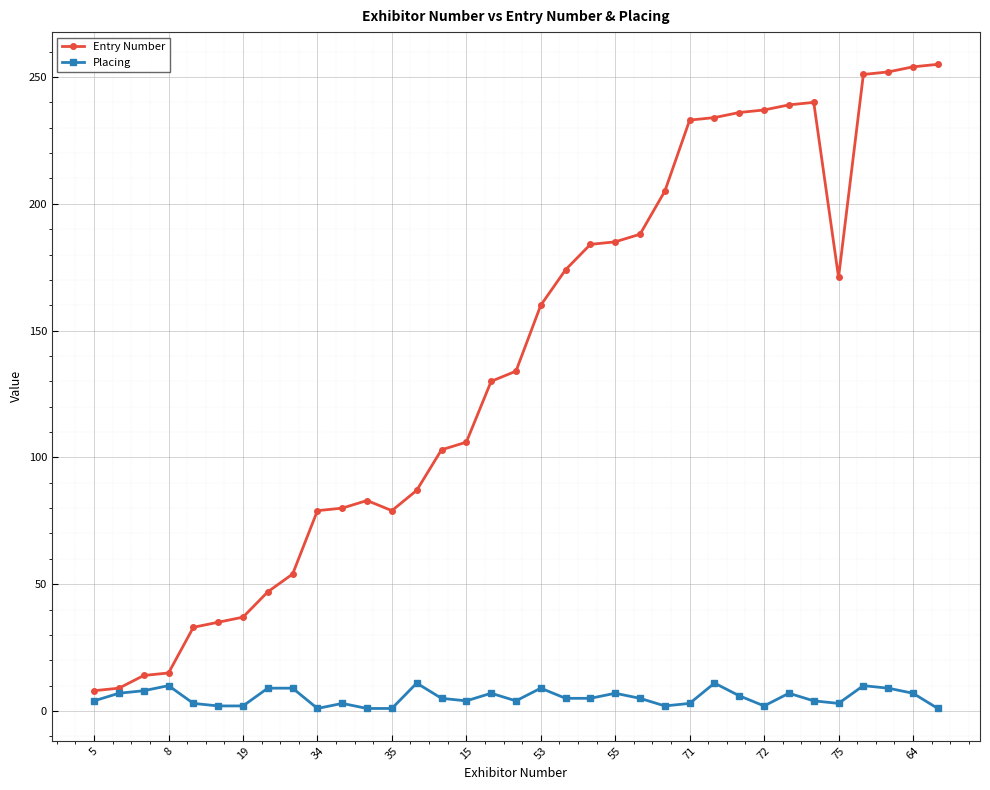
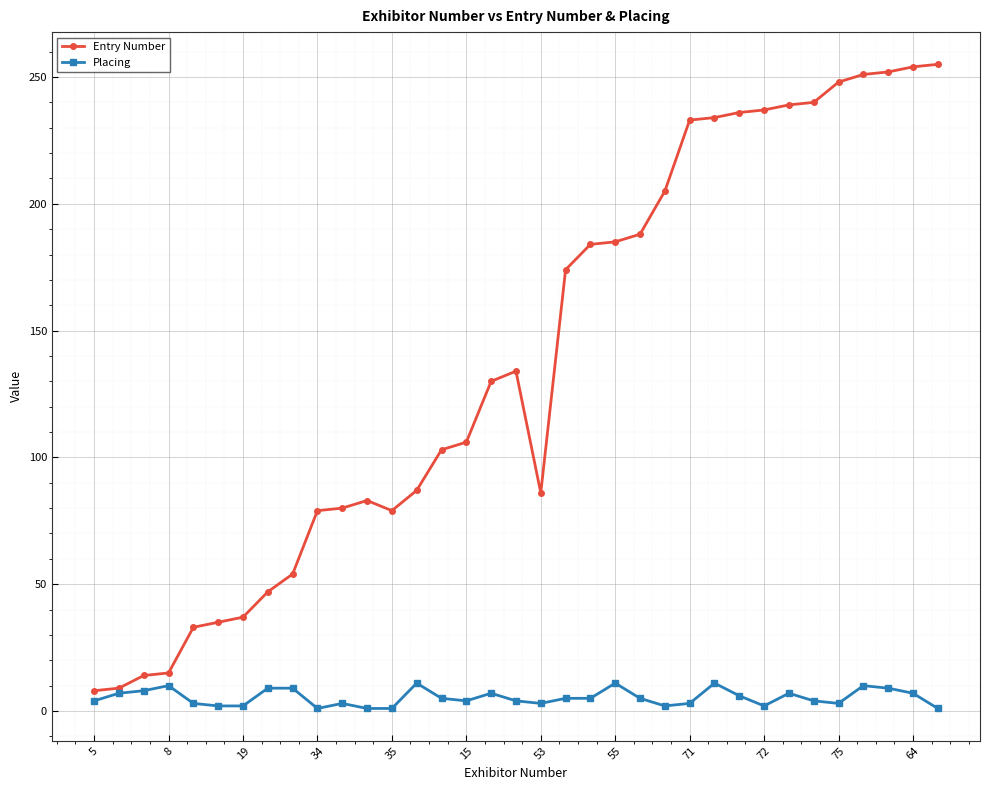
Entry Number, 53: 160 -> 86
Placing, 53: 9 -> 3
Placing, 55: 7 -> 11
Entry Number, 75: 171 -> 248
